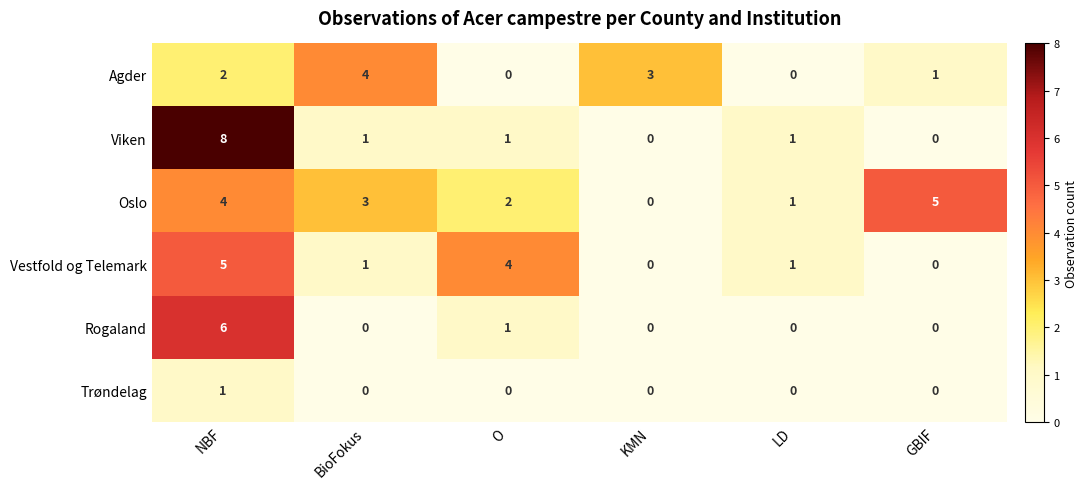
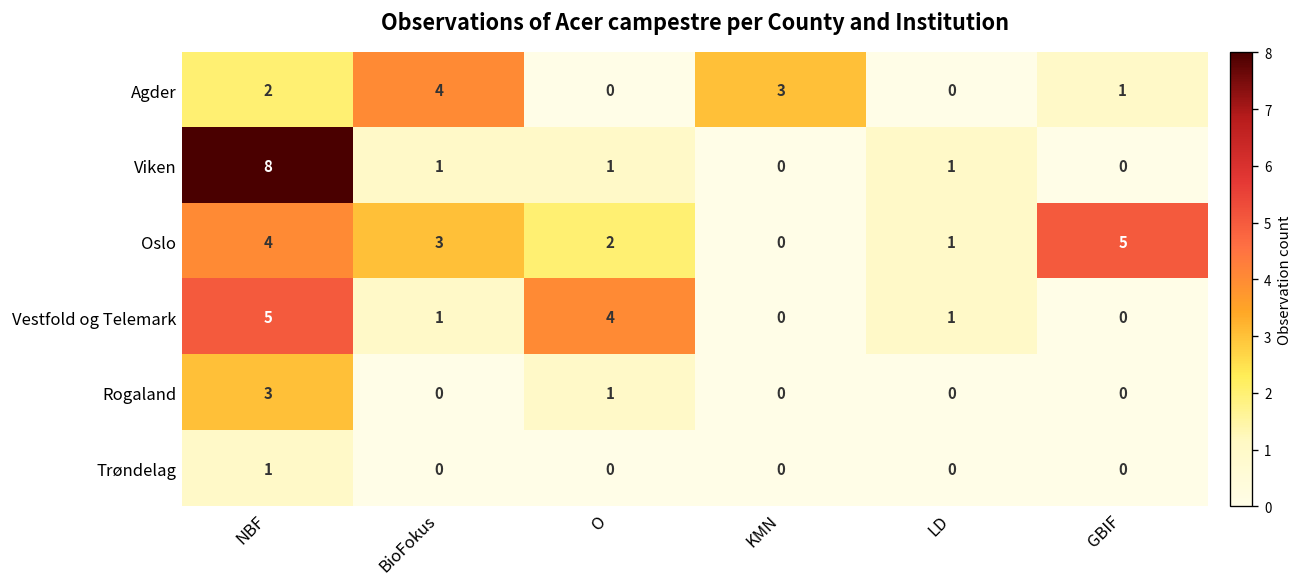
Rogaland, NBF: 6 -> 3
